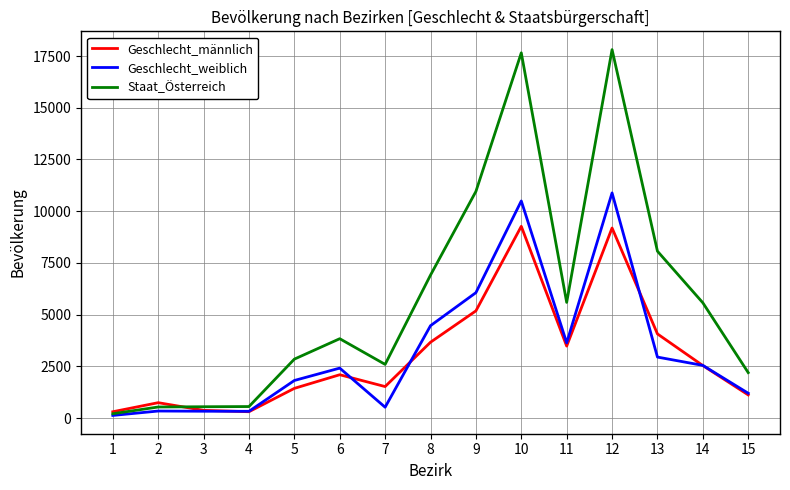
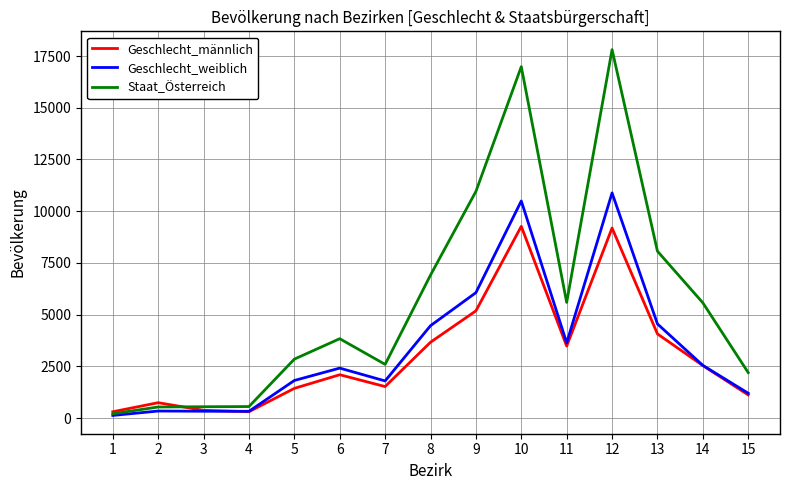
Geschlecht_weiblich, 7: 500 -> 1800
Staat_Österreich, 10: 17700 -> 17000
Geschlecht_weiblich, 13: 3000 -> 4600
